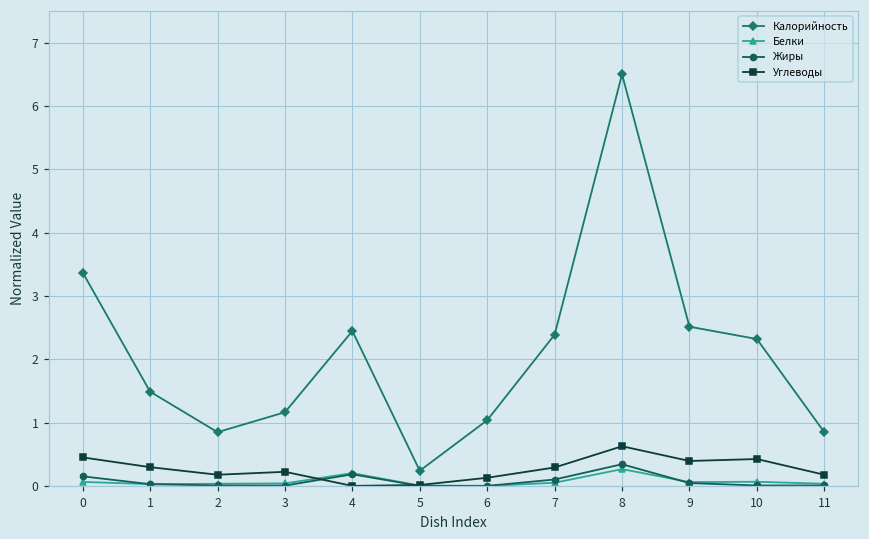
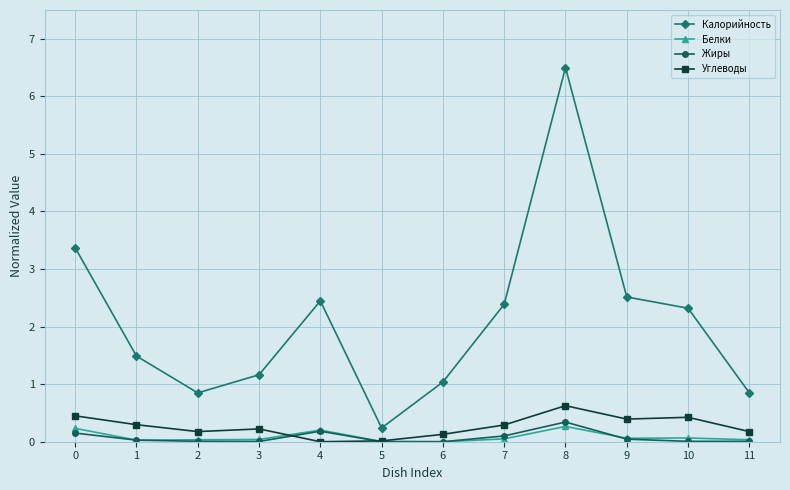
Белки, 0: 0.1 -> 0.2
